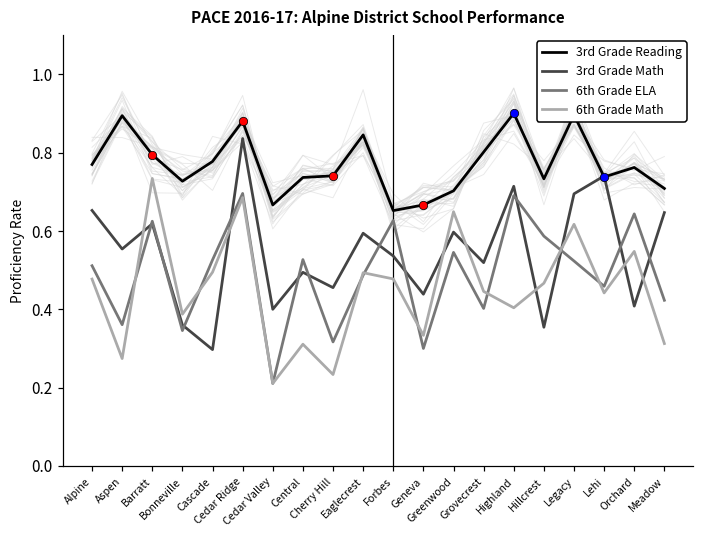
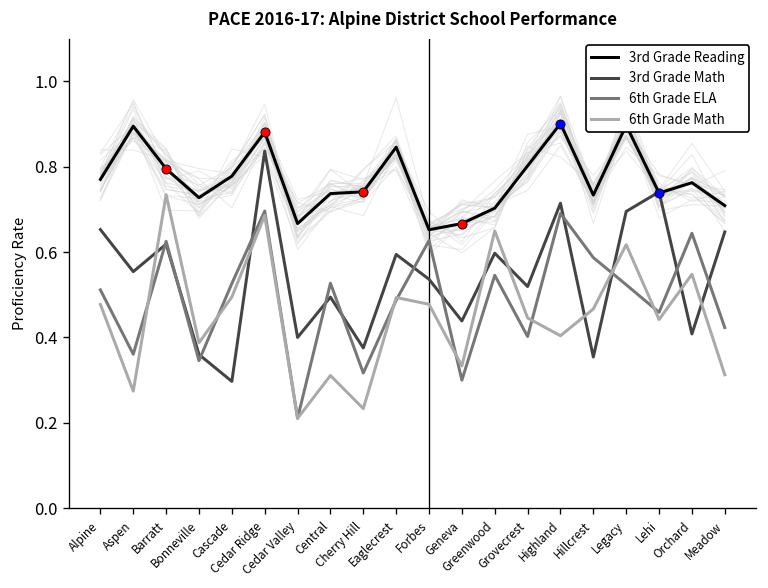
3rd Grade Math, Cherry Hill: 0.46 -> 0.38
